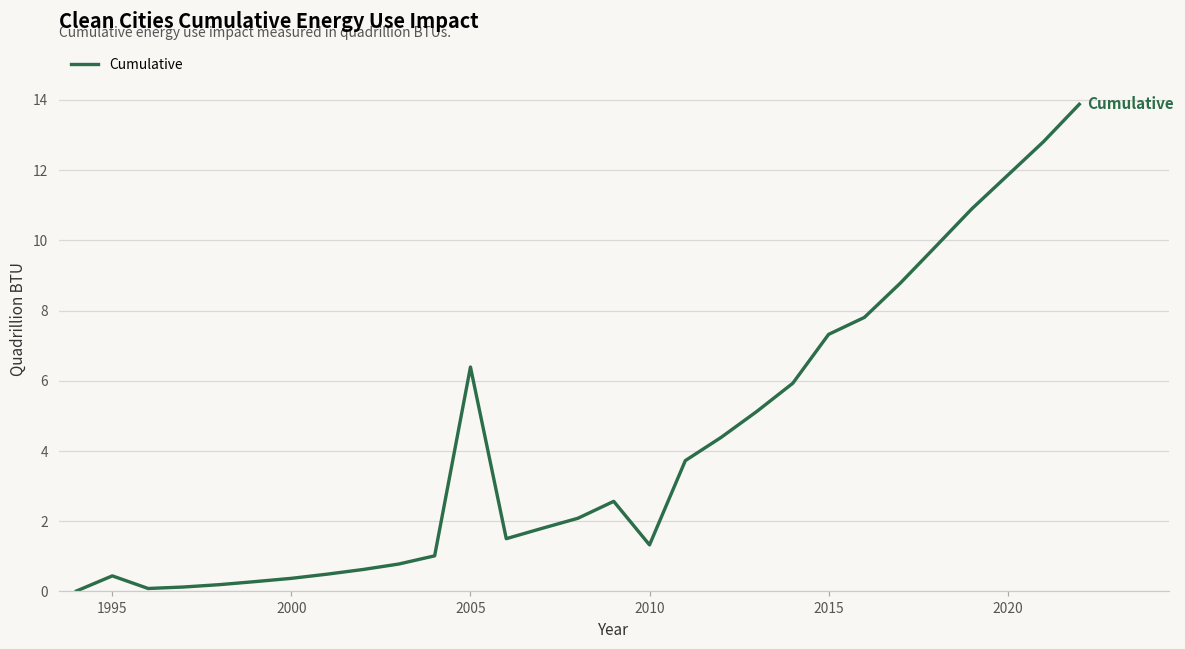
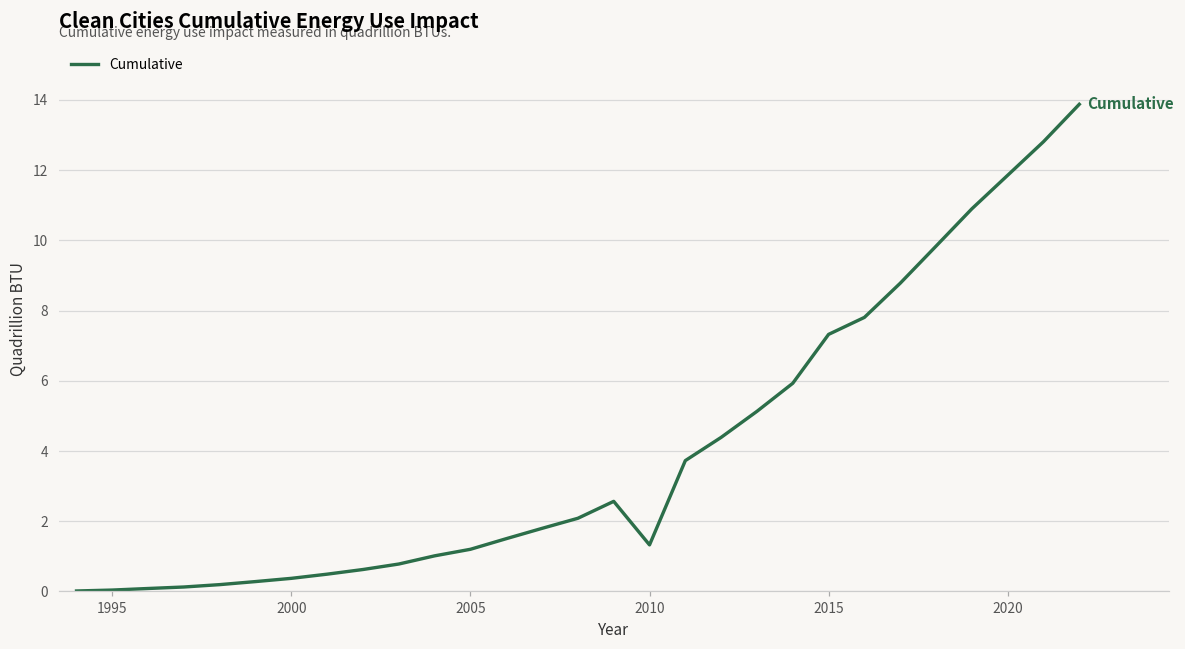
1995: 0.4 -> 0.0
2005: 6.4 -> 1.2
